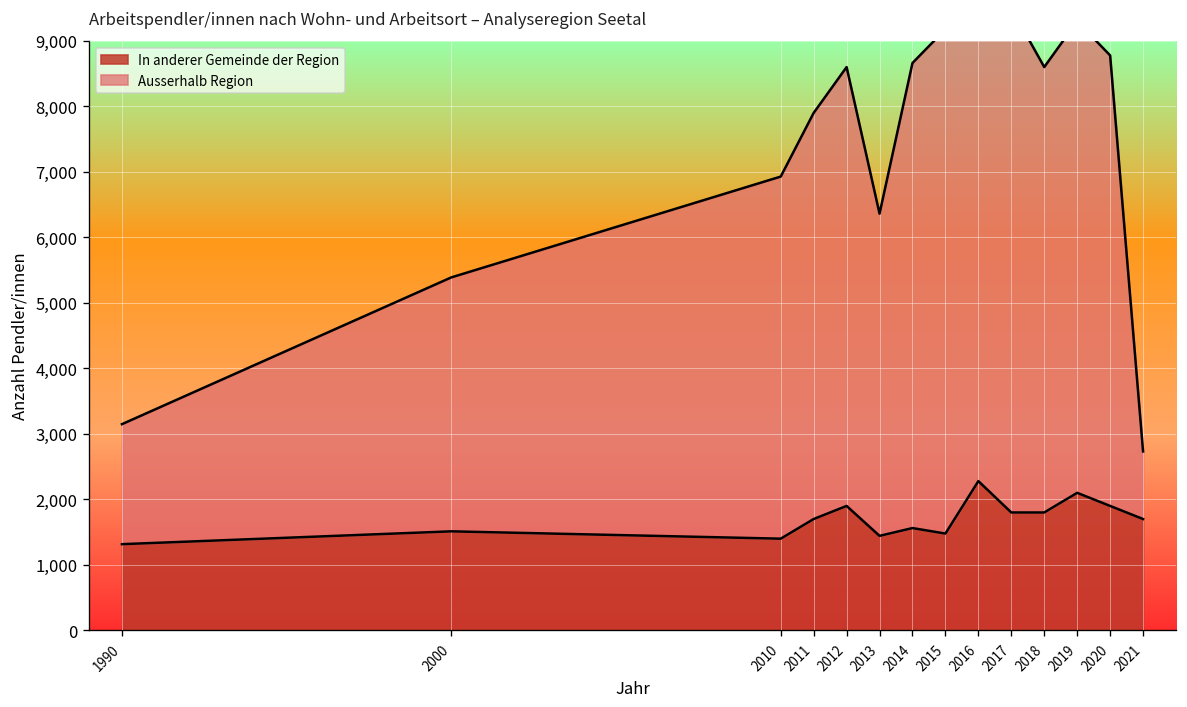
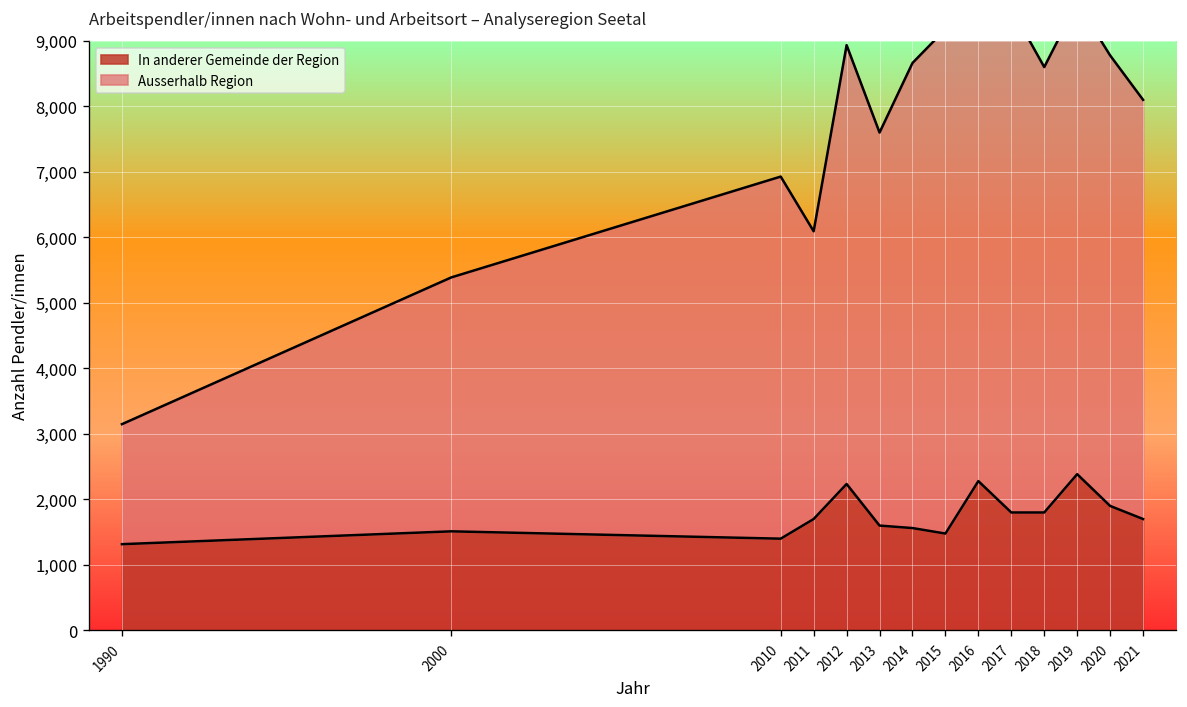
Ausserhalb Region, 2011: 6,200 -> 4,400
In anderer Gemeinde der Region, 2012: 1,900 -> 2,200
In anderer Gemeinde der Region, 2013: 1,400 -> 1,600
Ausserhalb Region, 2013: 4,900 -> 6,000
In anderer Gemeinde der Region, 2019: 2,100 -> 2,400
Ausserhalb Region, 2021: 1,000 -> 6,400
